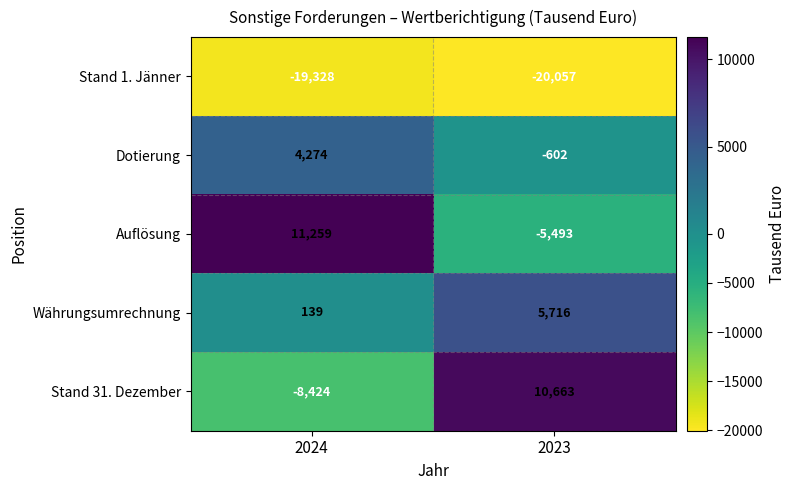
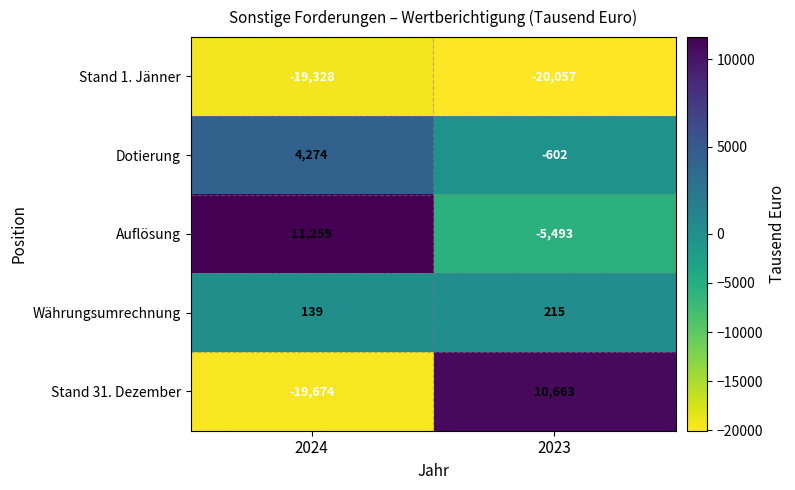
Währungsumrechnung, 2023: 5,716 -> 215
Stand 31. Dezember, 2024: -8,424 -> -19,674
